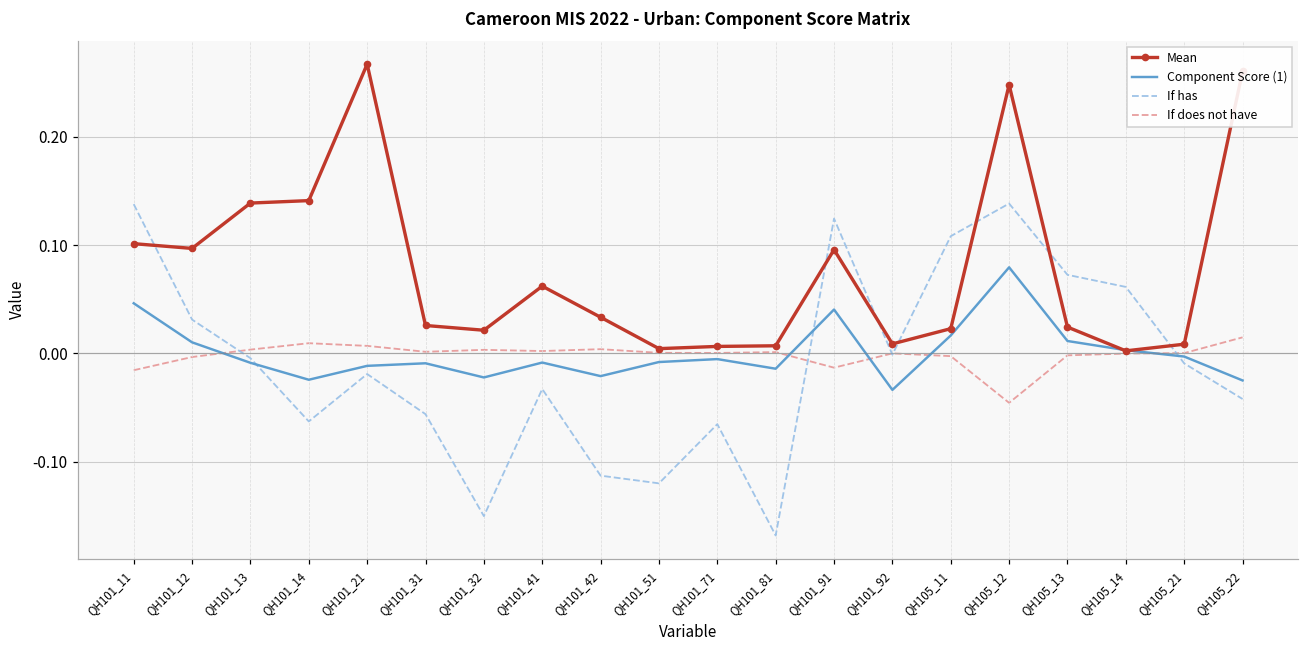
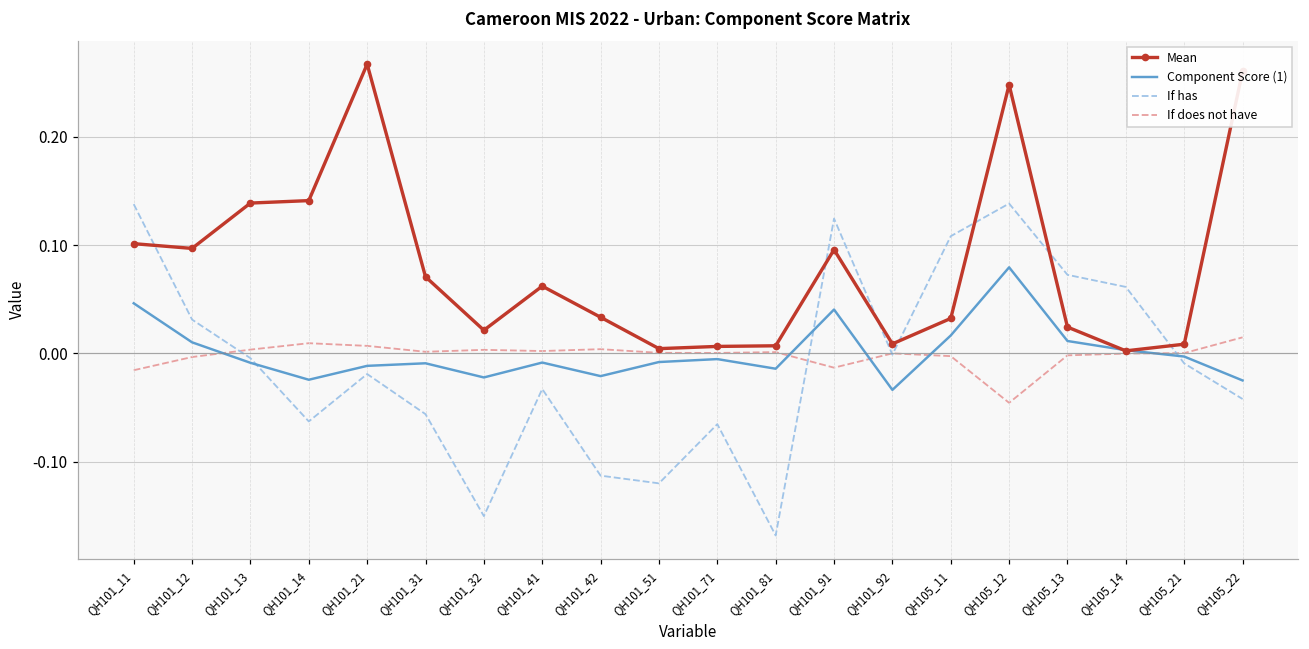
Mean, QH101_31: 0.03 -> 0.07
Mean, QH105_11: 0.02 -> 0.03
